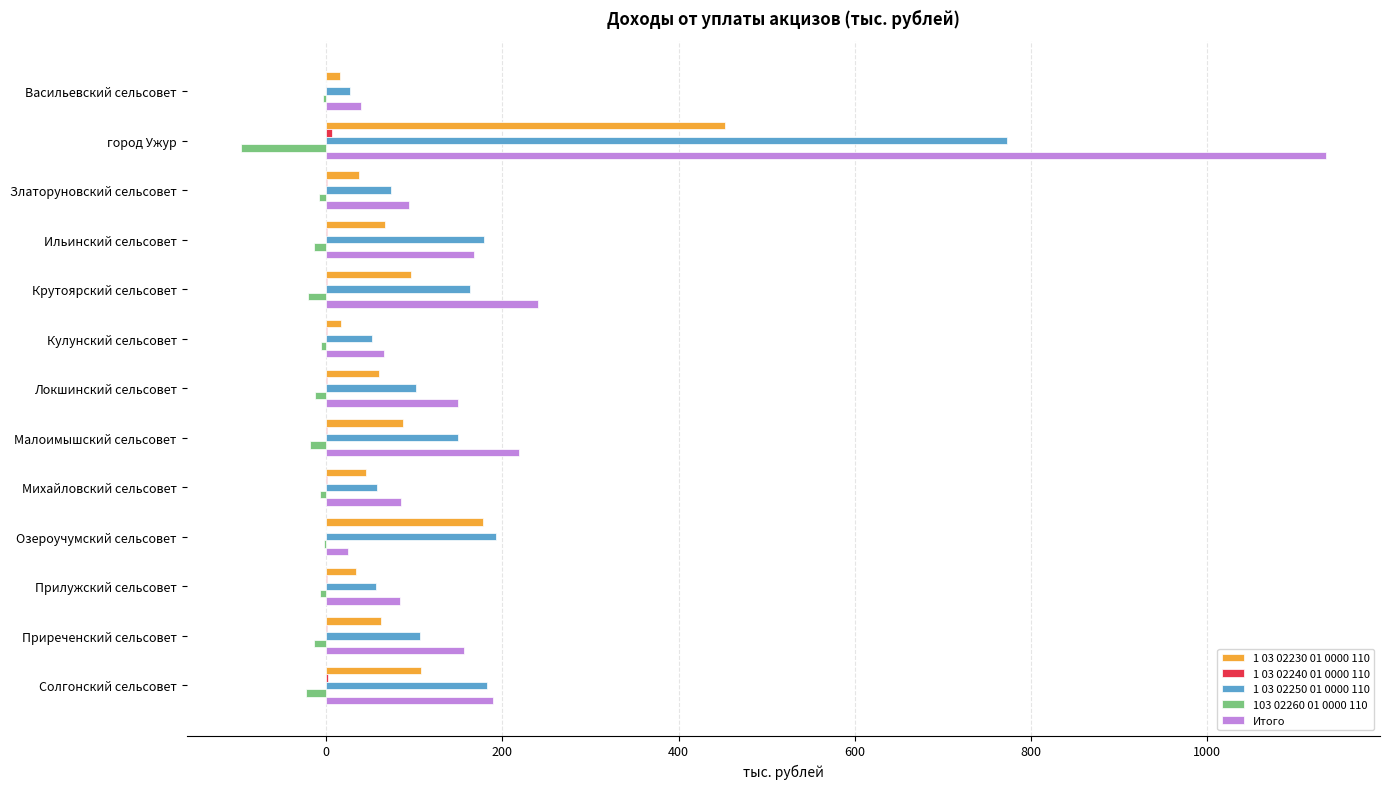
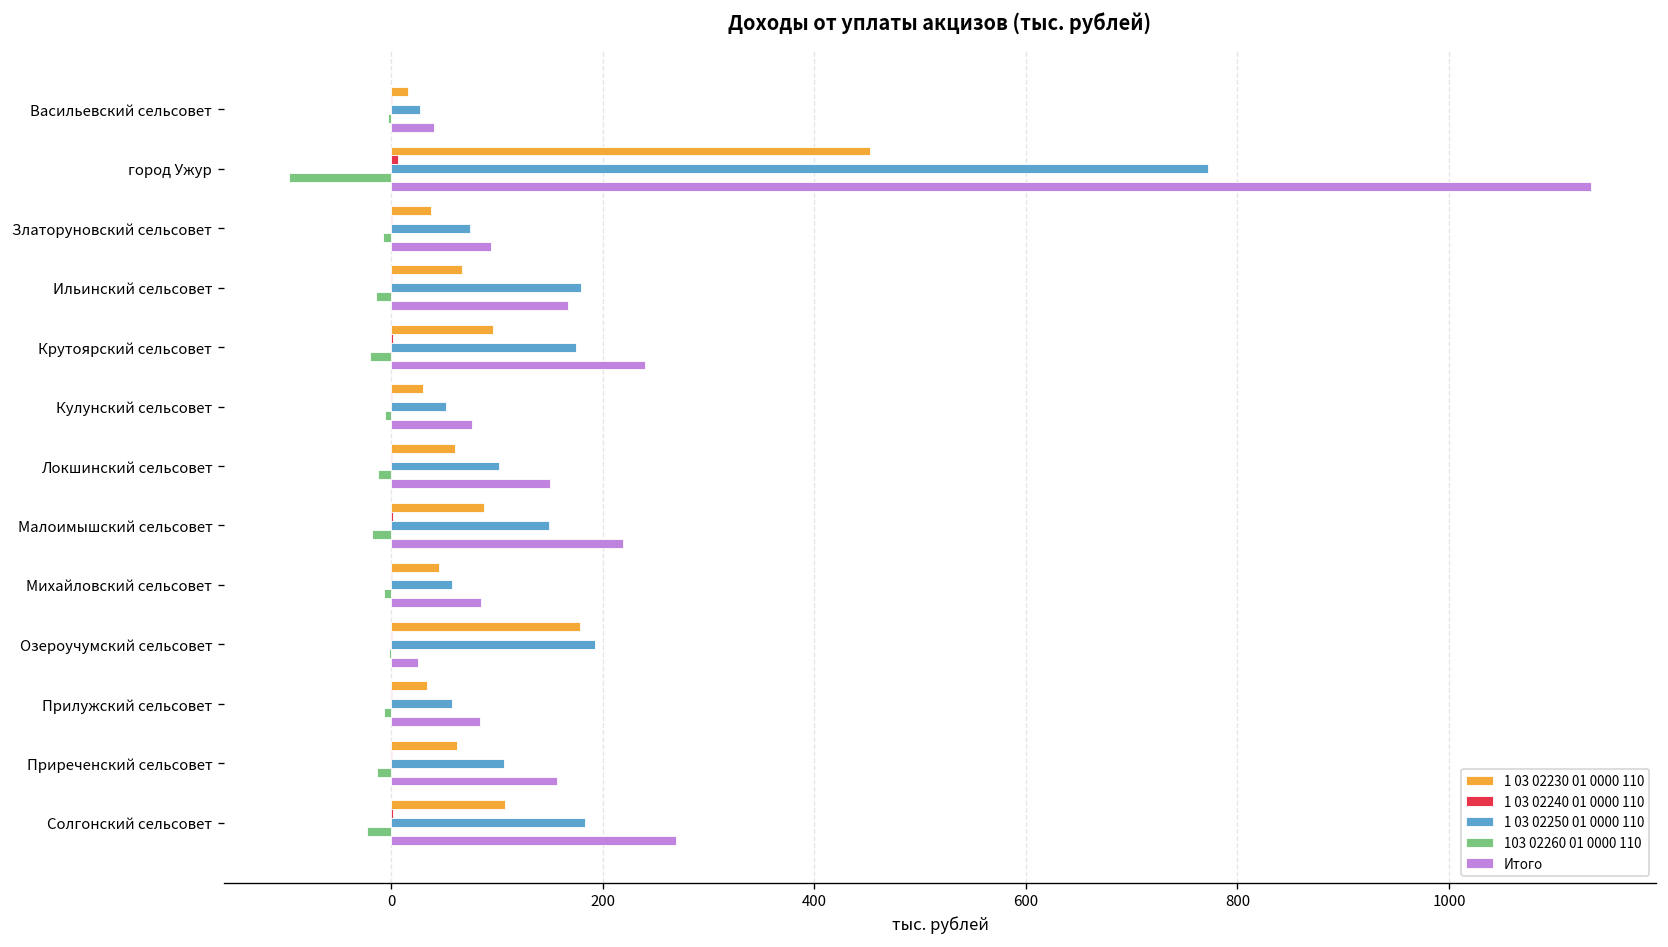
1 03 02250 01 0000 110, Крутоярский сельсовет: 160 -> 170
1 03 02230 01 0000 110, Кулунский сельсовет: 20 -> 30
Итого, Кулунский сельсовет: 70 -> 80
Итого, Солгонский сельсовет: 190 -> 270
